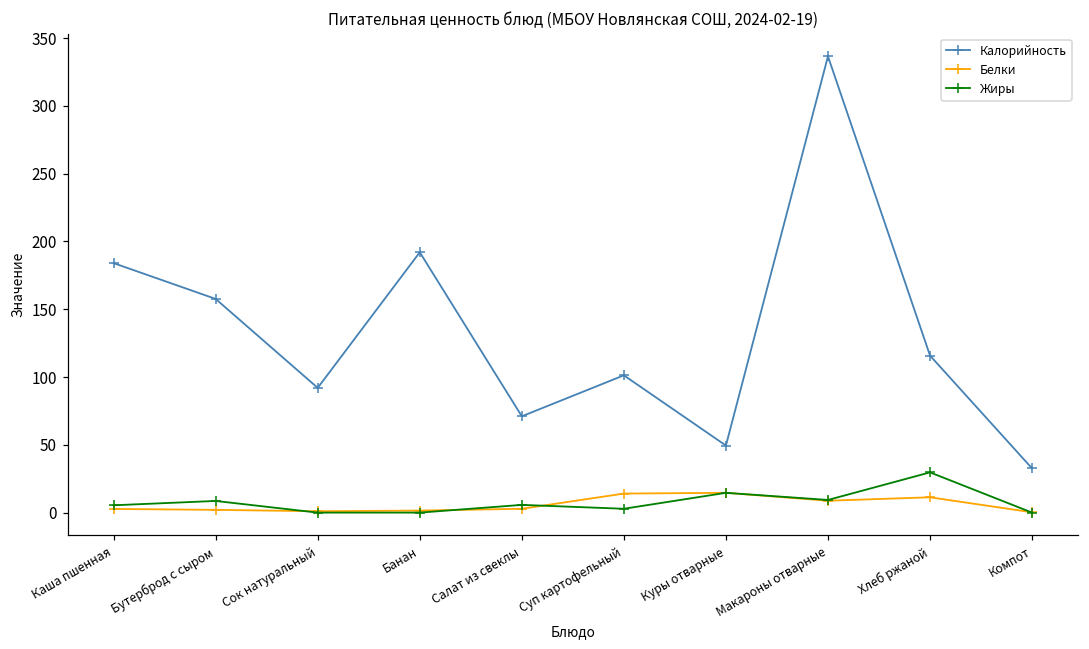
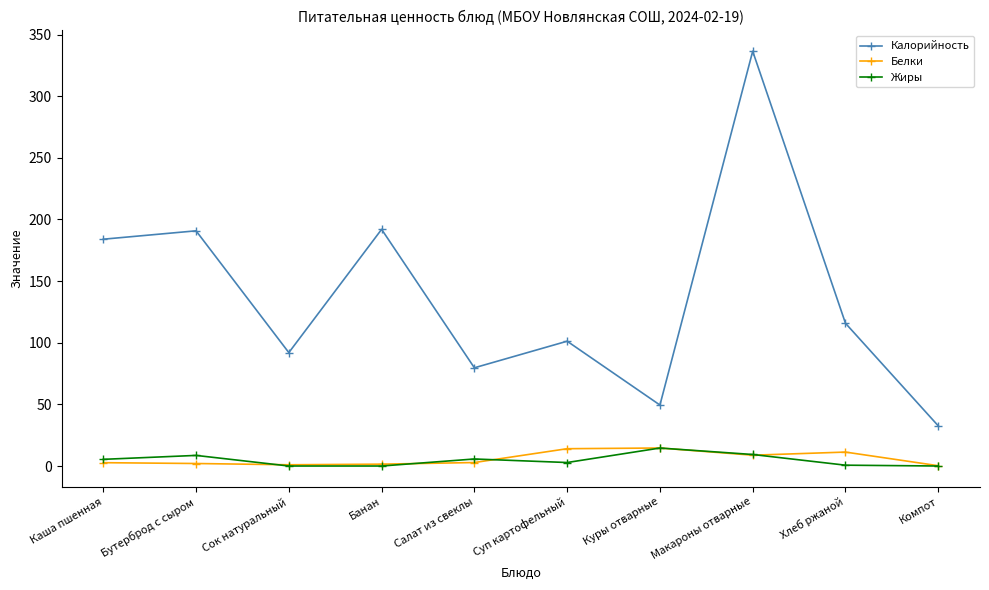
Калорийность, Бутерброд с сыром: 158 -> 191
Калорийность, Салат из свеклы: 71 -> 80
Жиры, Хлеб ржаной: 30 -> 1
